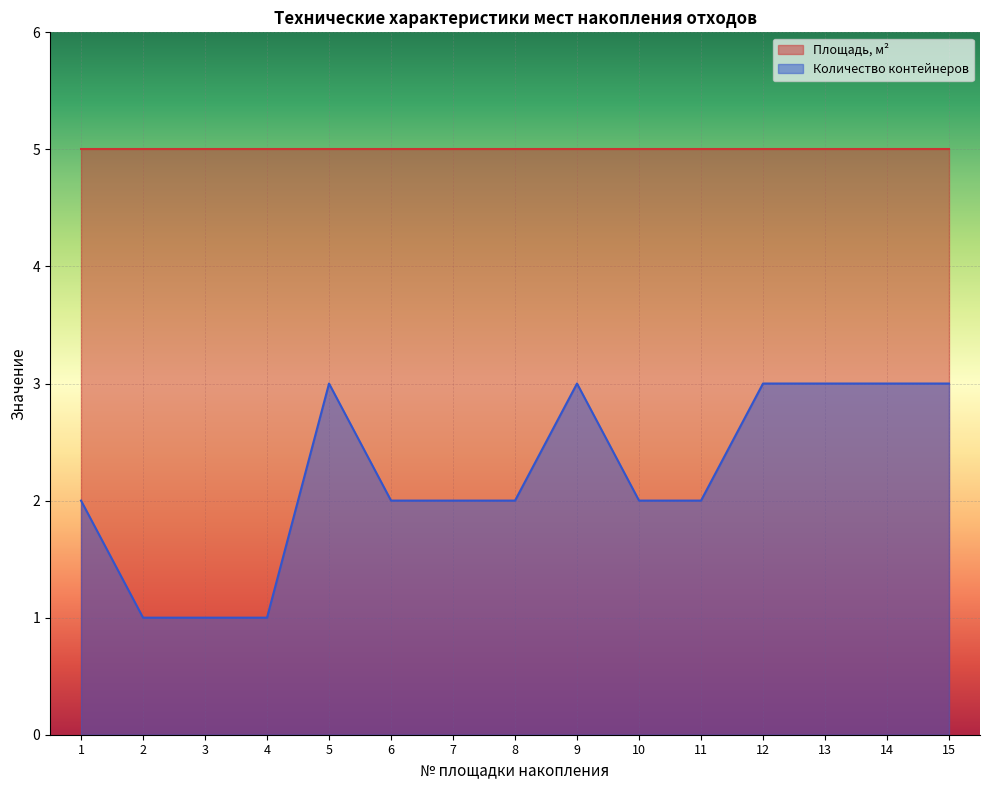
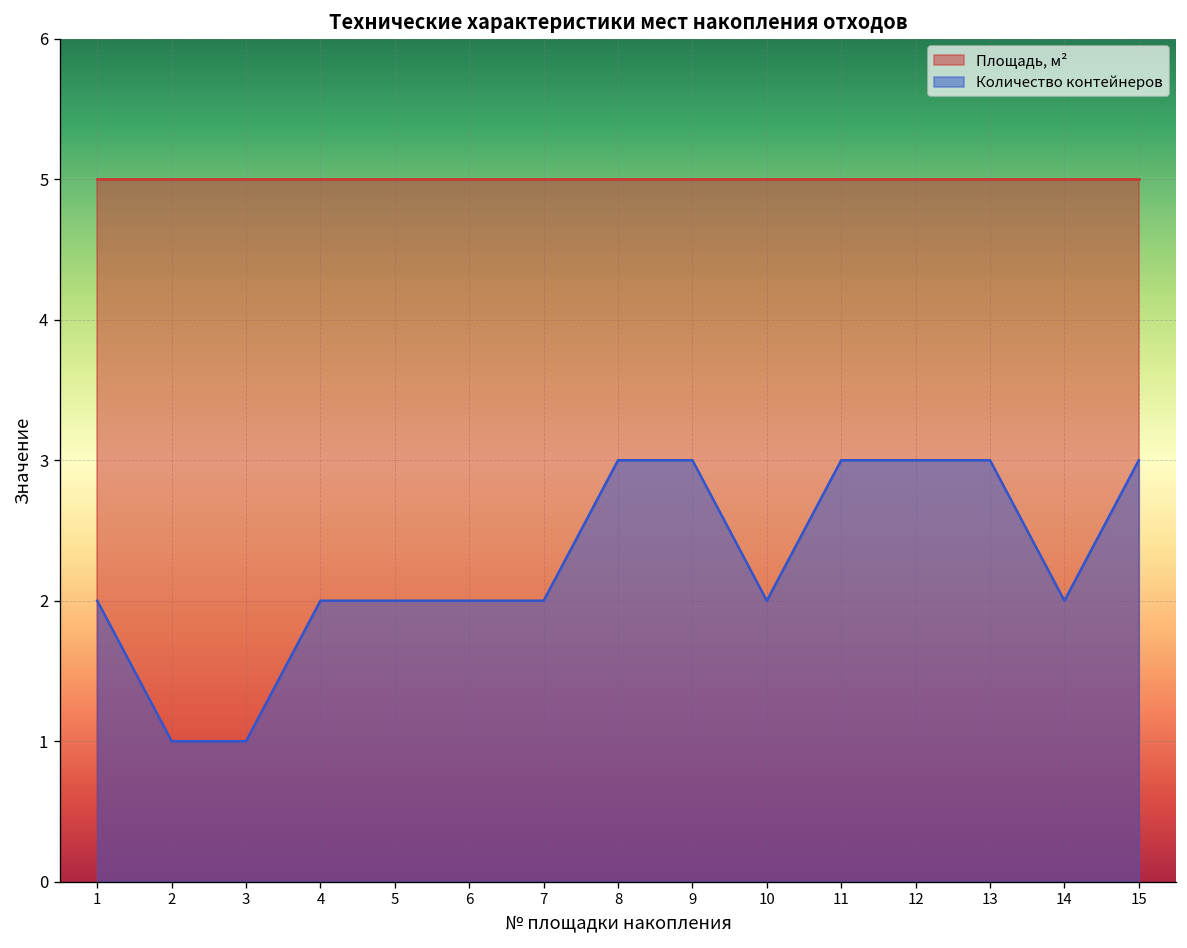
Количество контейнеров, 4: 1 -> 2
Количество контейнеров, 5: 3 -> 2
Количество контейнеров, 8: 2 -> 3
Количество контейнеров, 11: 2 -> 3
Количество контейнеров, 14: 3 -> 2
